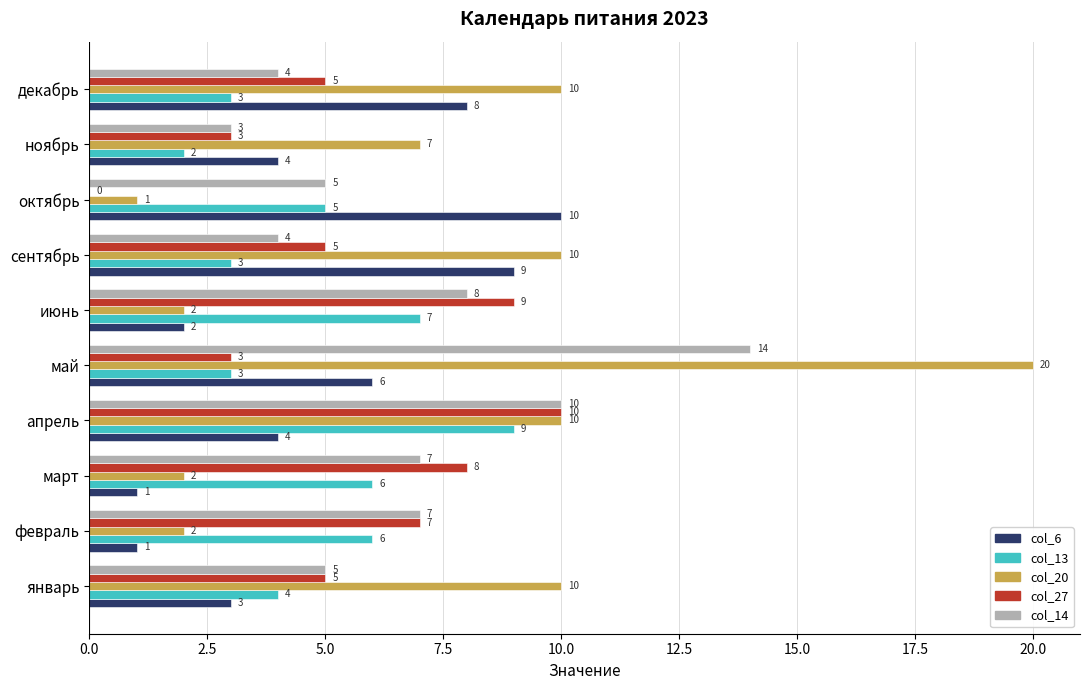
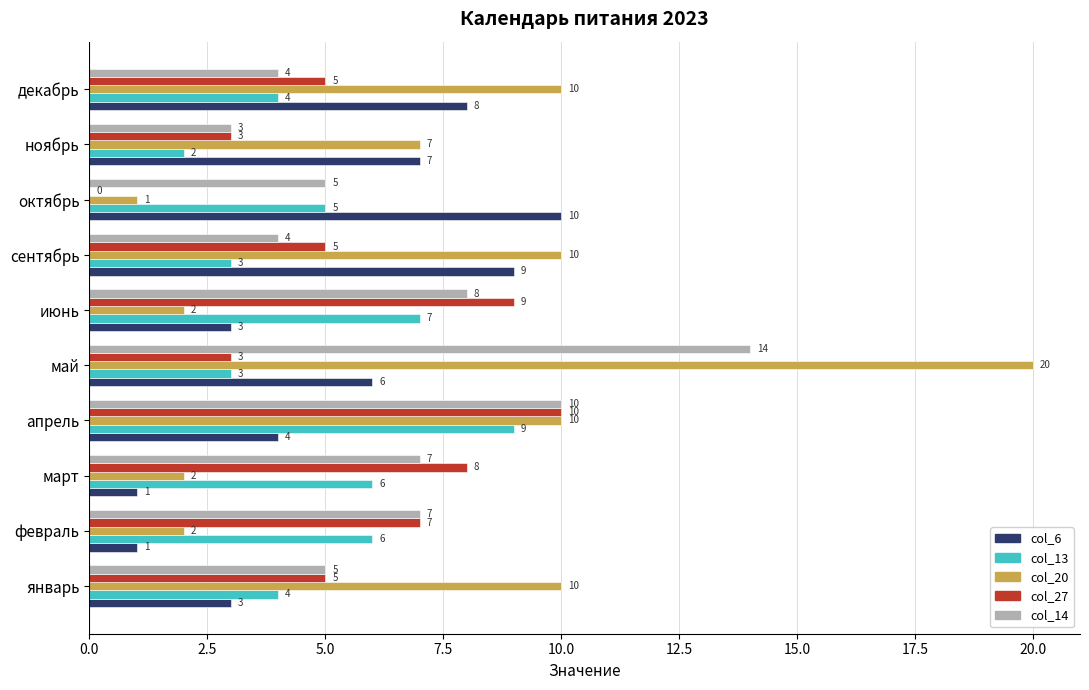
col_13, декабрь: 3 -> 4
col_6, ноябрь: 4 -> 7
col_6, июнь: 2 -> 3
